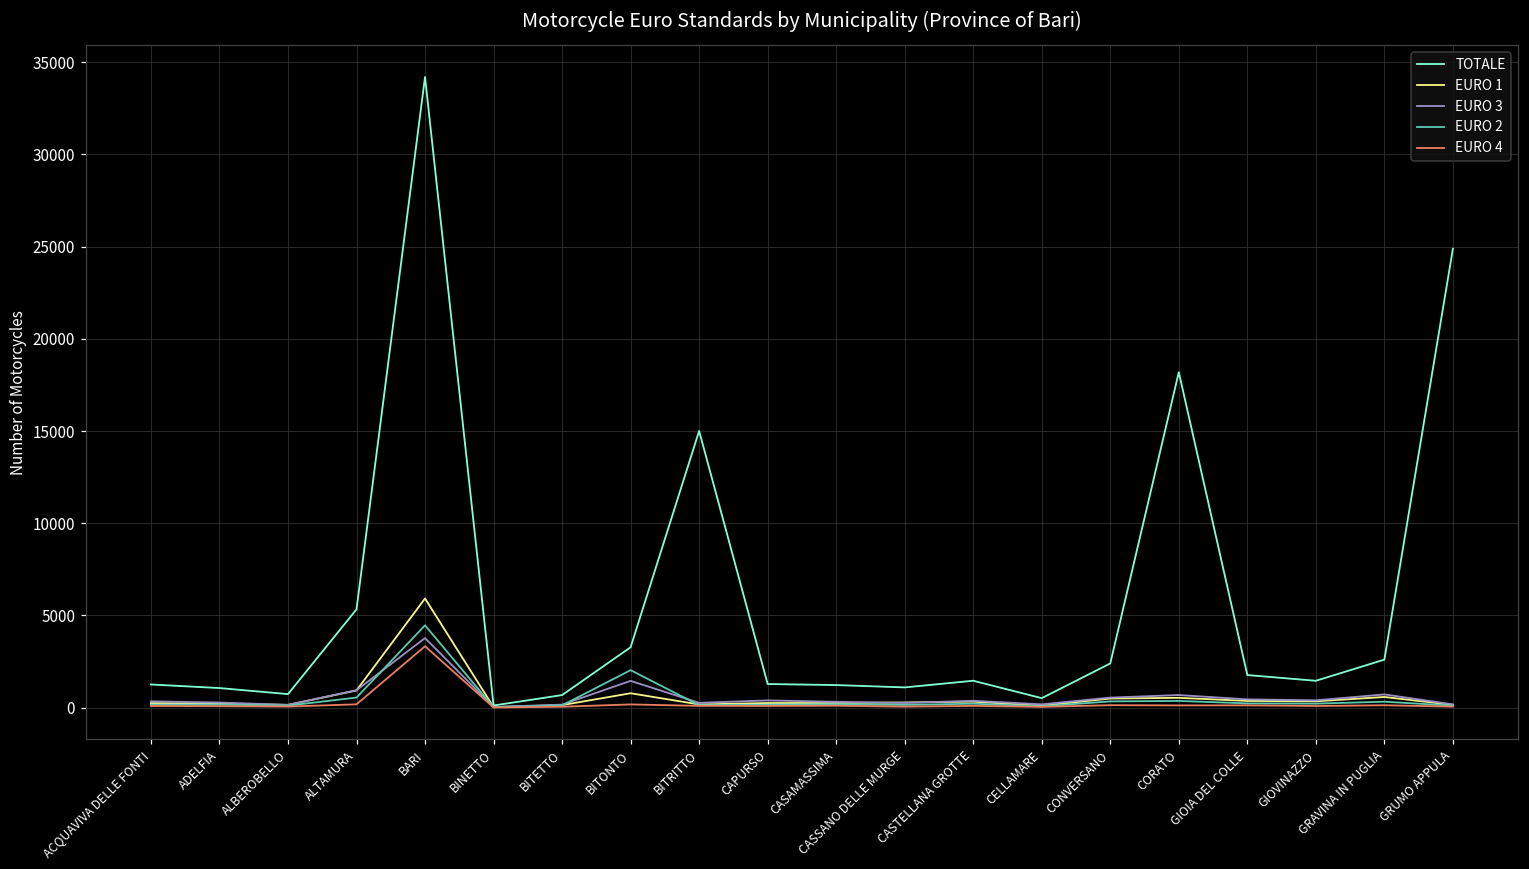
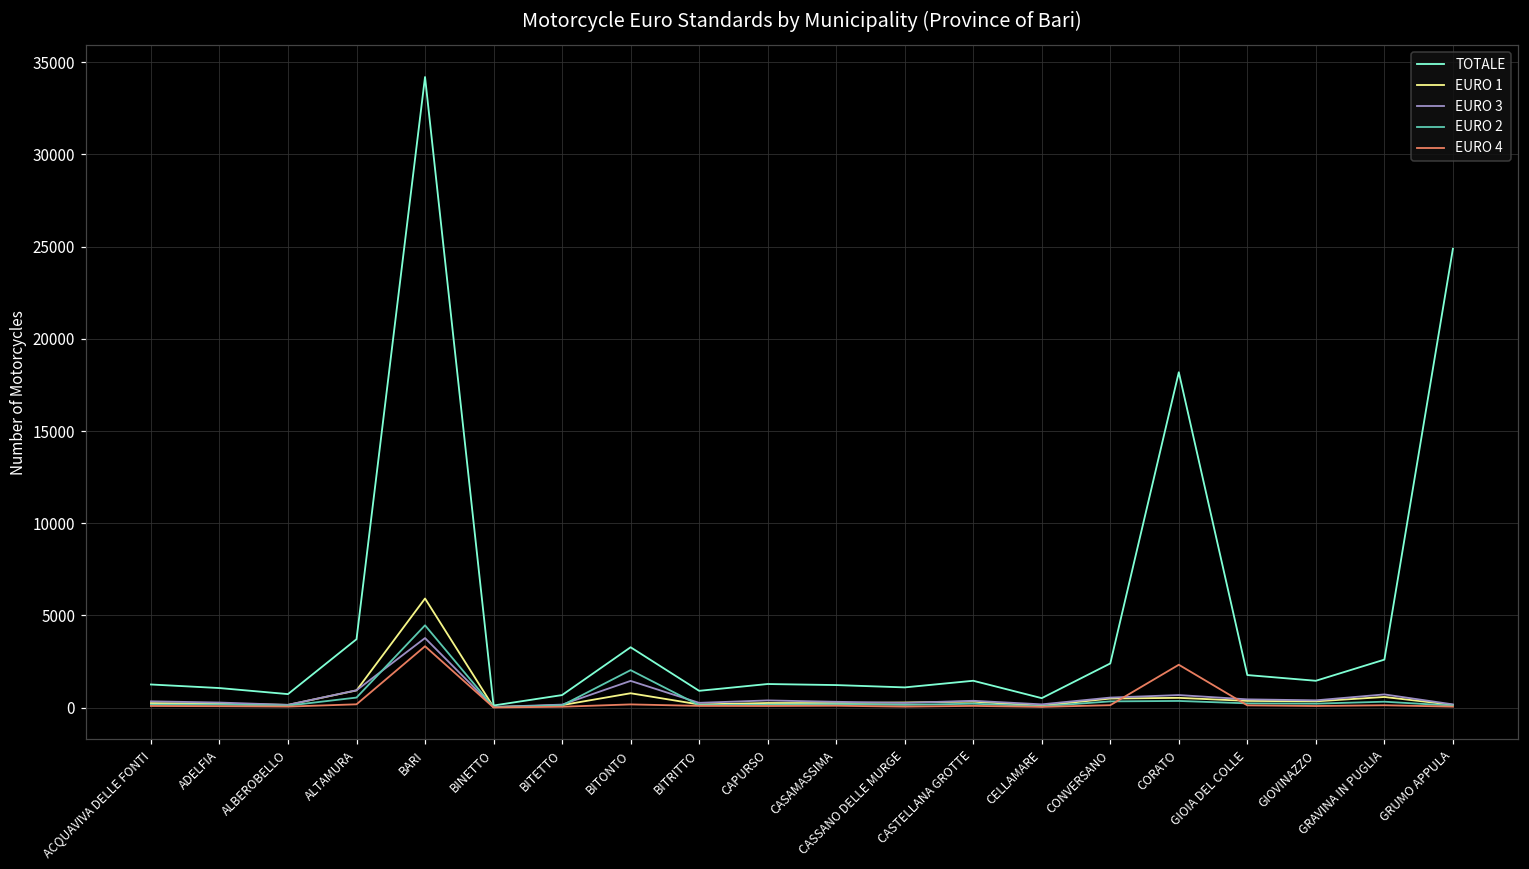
TOTALE, ALTAMURA: 5300 -> 3700
TOTALE, BITRITTO: 15000 -> 900
EURO 4, CORATO: 100 -> 2300
